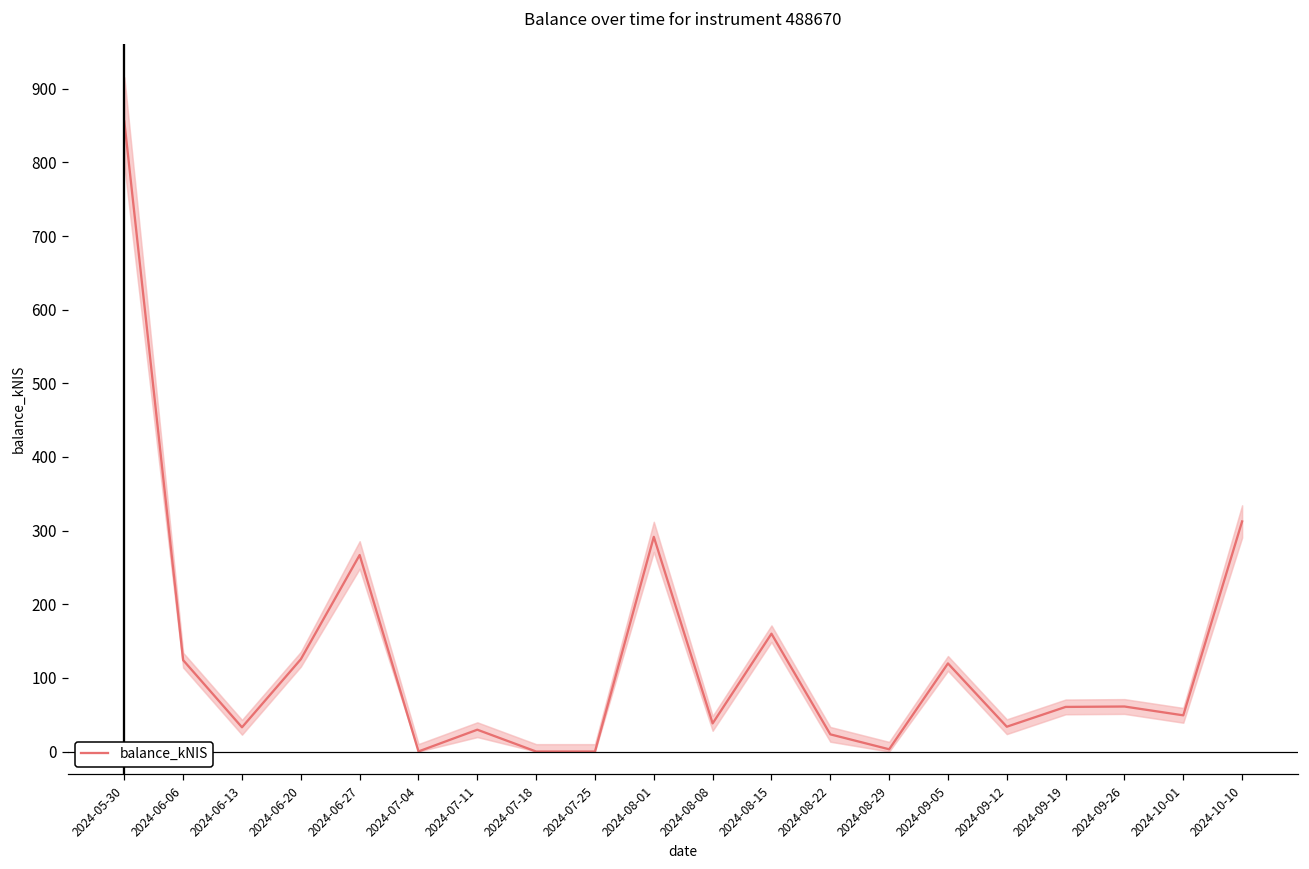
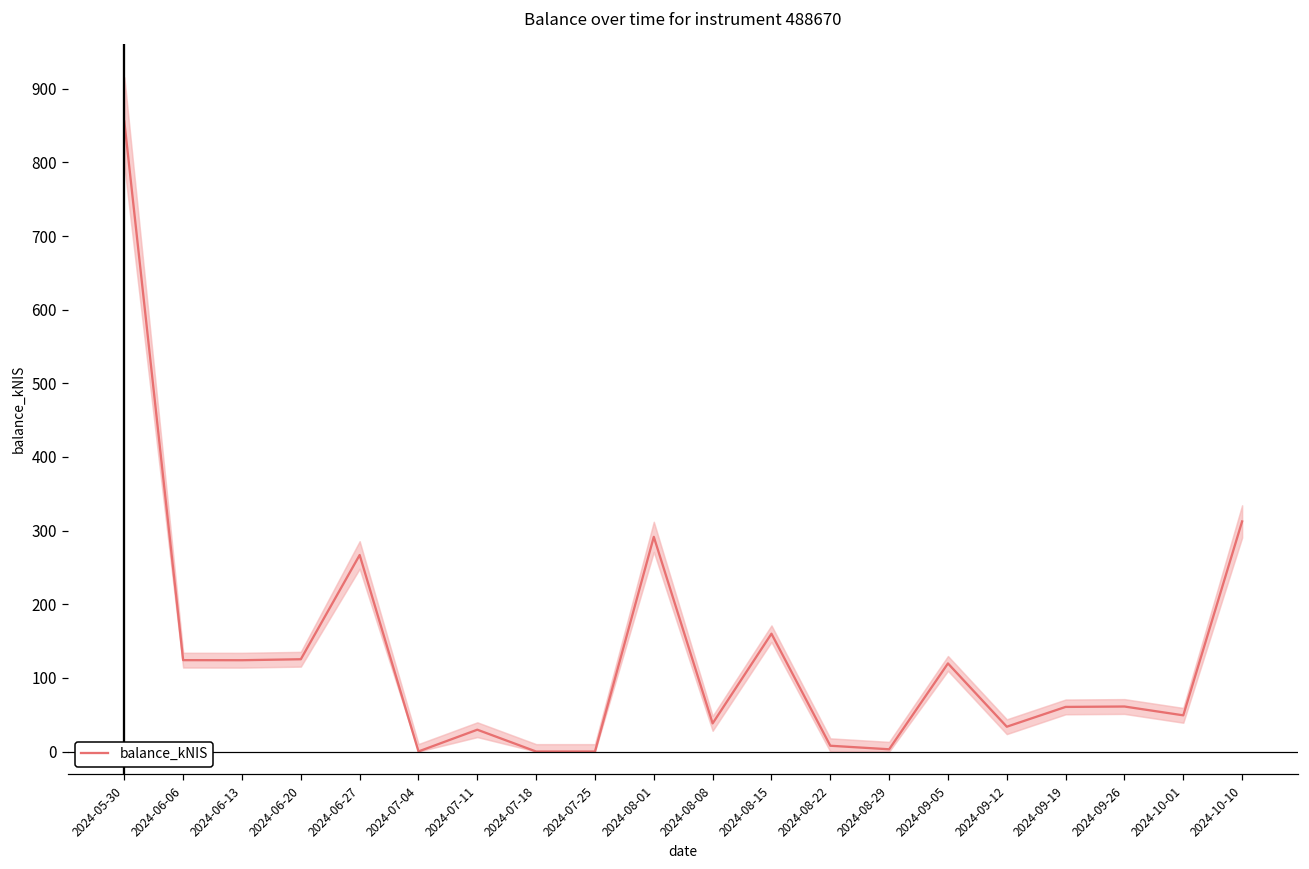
balance_kNIS, 2024-06-13: 30 -> 120
balance_kNIS, 2024-08-22: 20 -> 10
